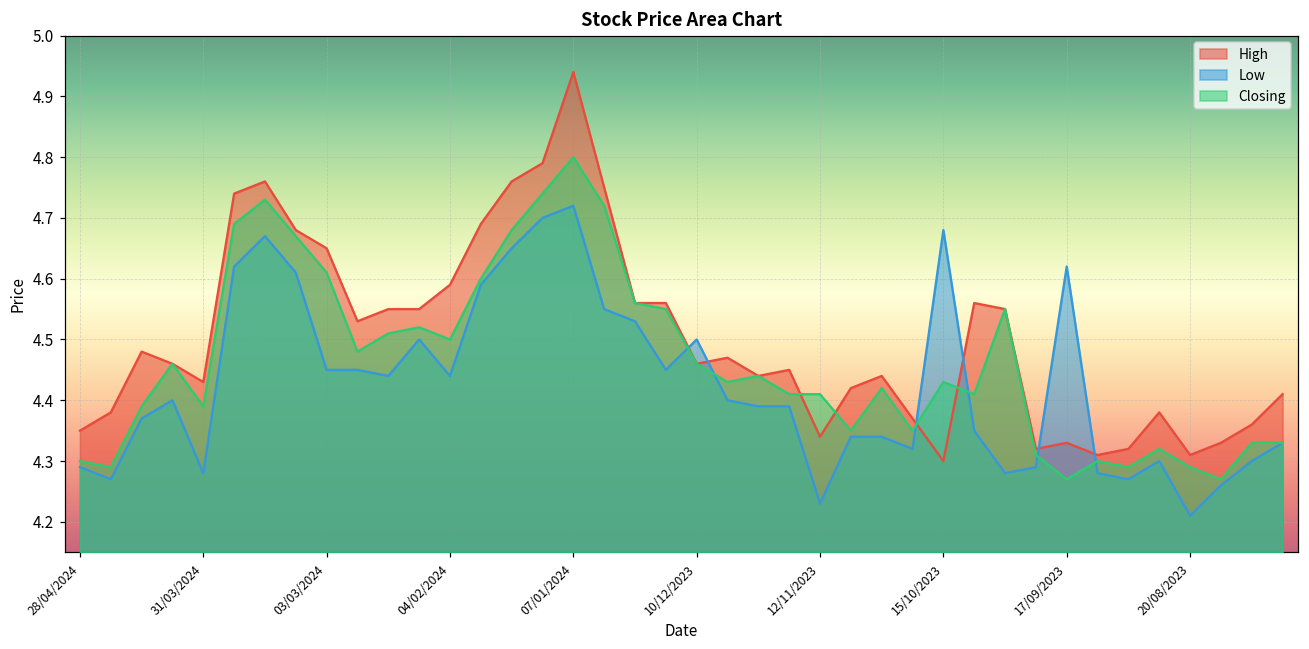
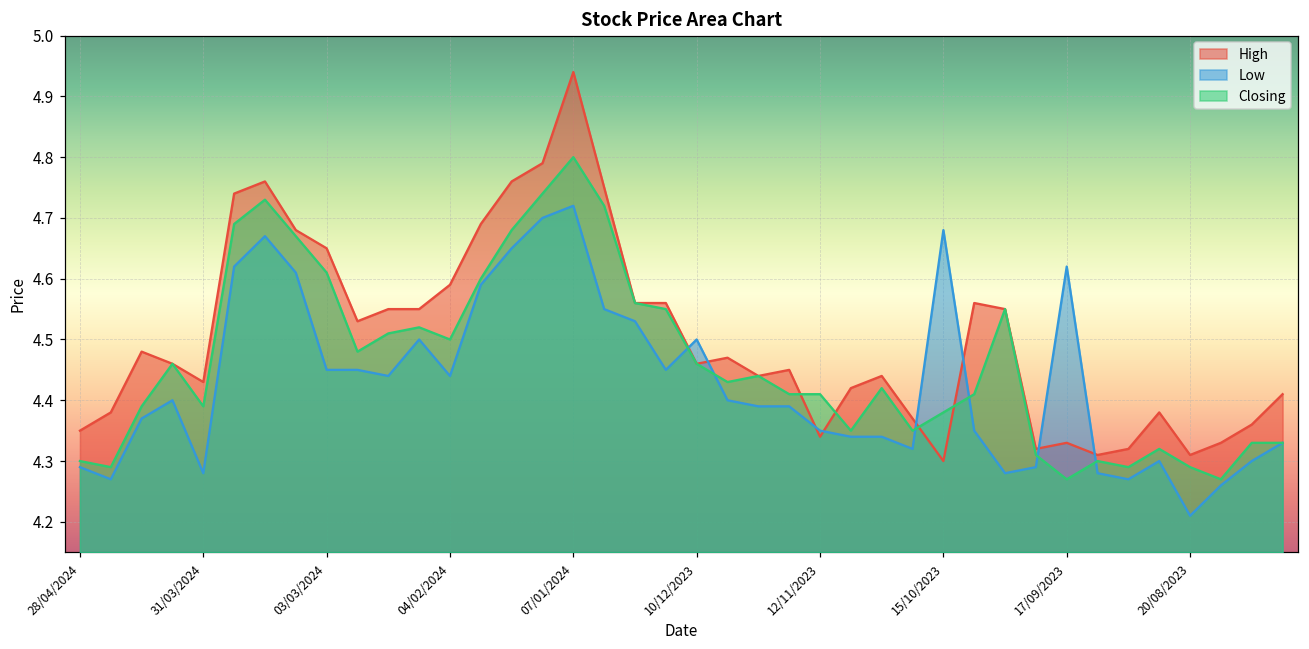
Low, 12/11/2023: 4.23 -> 4.35
Closing, 15/10/2023: 4.43 -> 4.38
